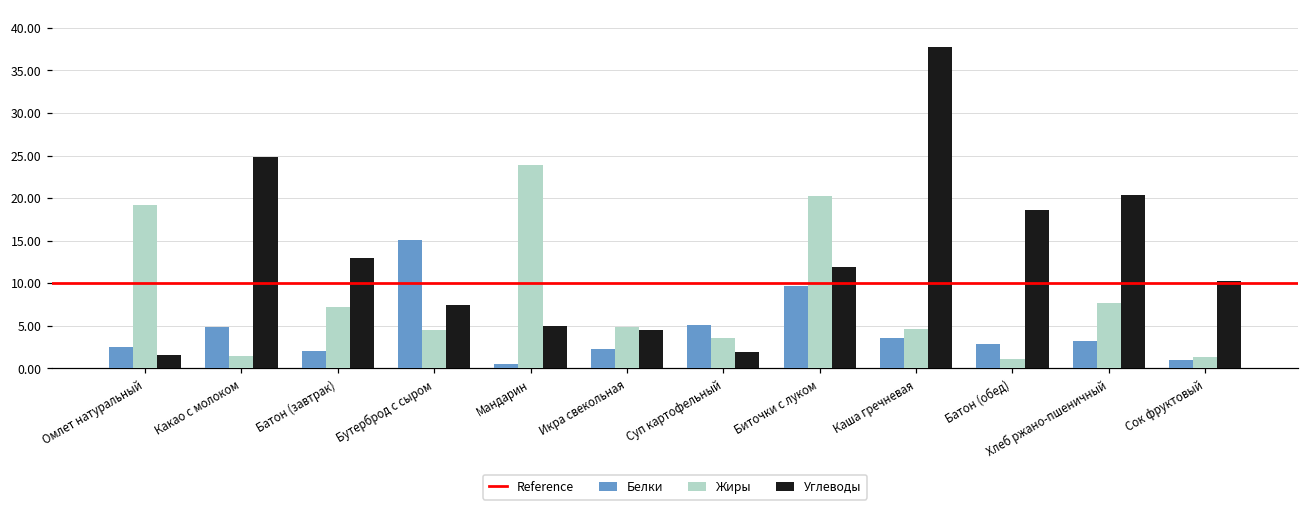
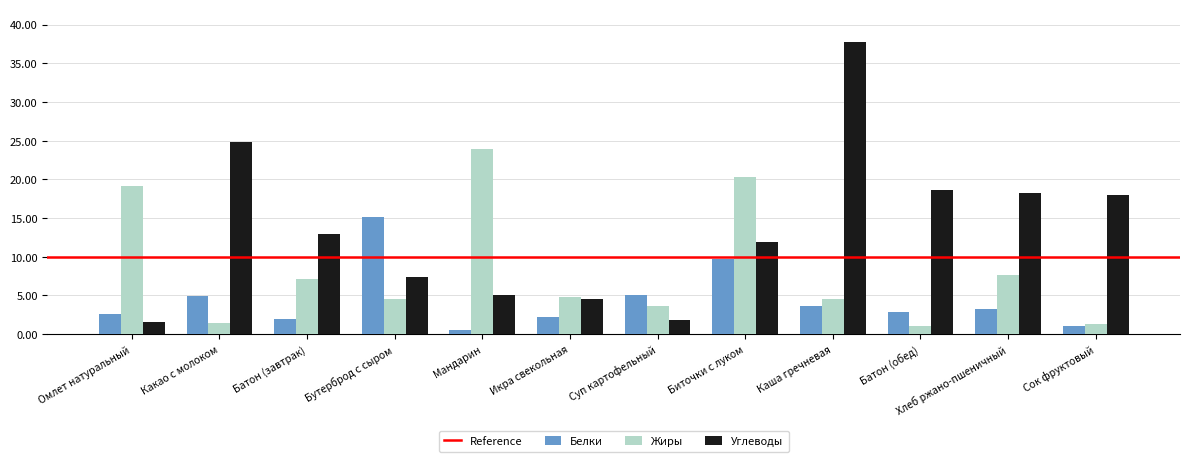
Углеводы, Хлеб ржано-пшеничный: 20 -> 18
Углеводы, Сок фруктовый: 10 -> 18
